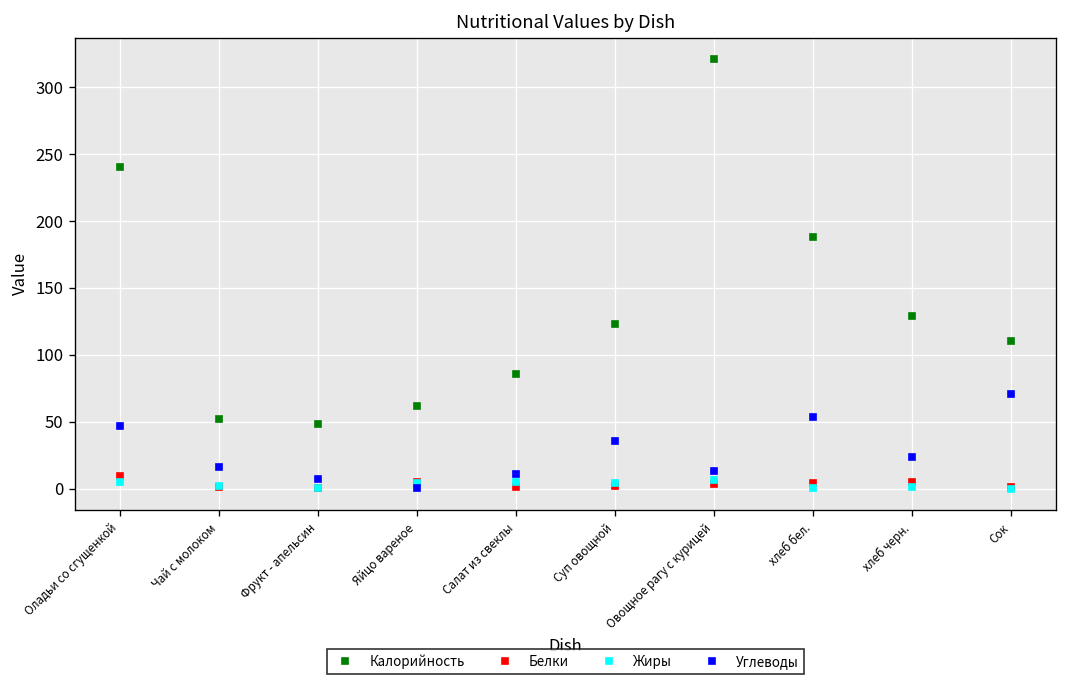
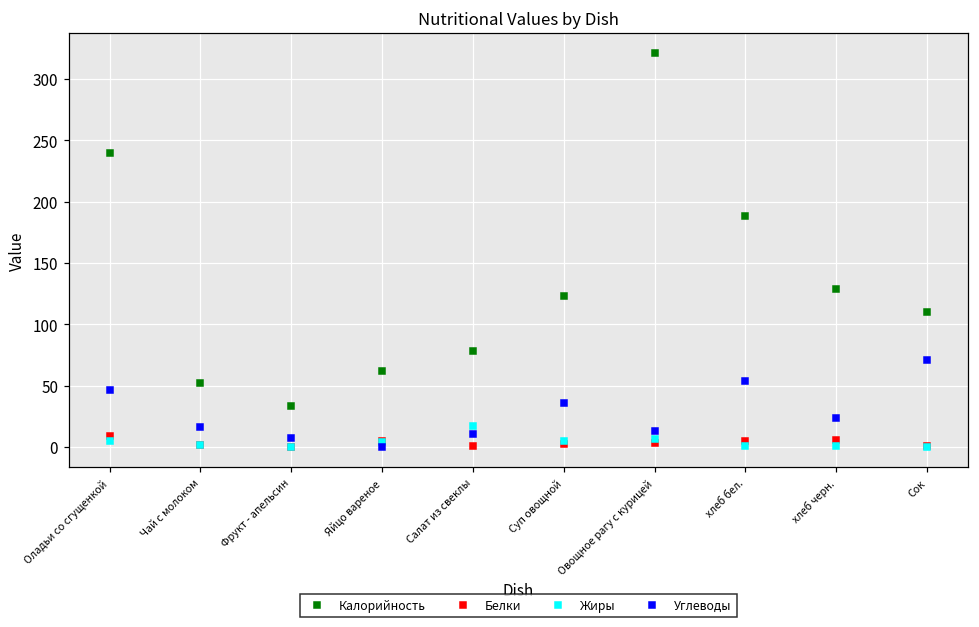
Калорийность, Фрукт - апельсин: 48 -> 33
Калорийность, Салат из свеклы: 86 -> 78
Жиры, Салат из свеклы: 5 -> 17
